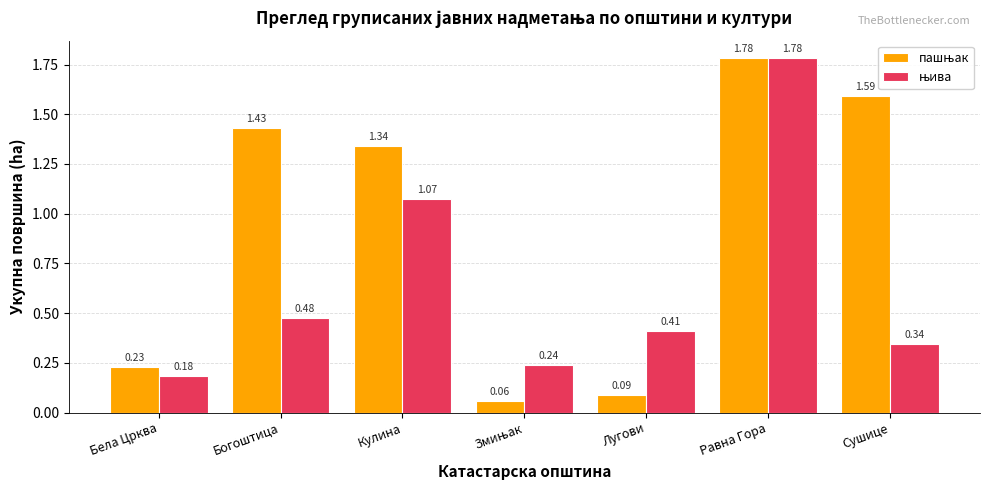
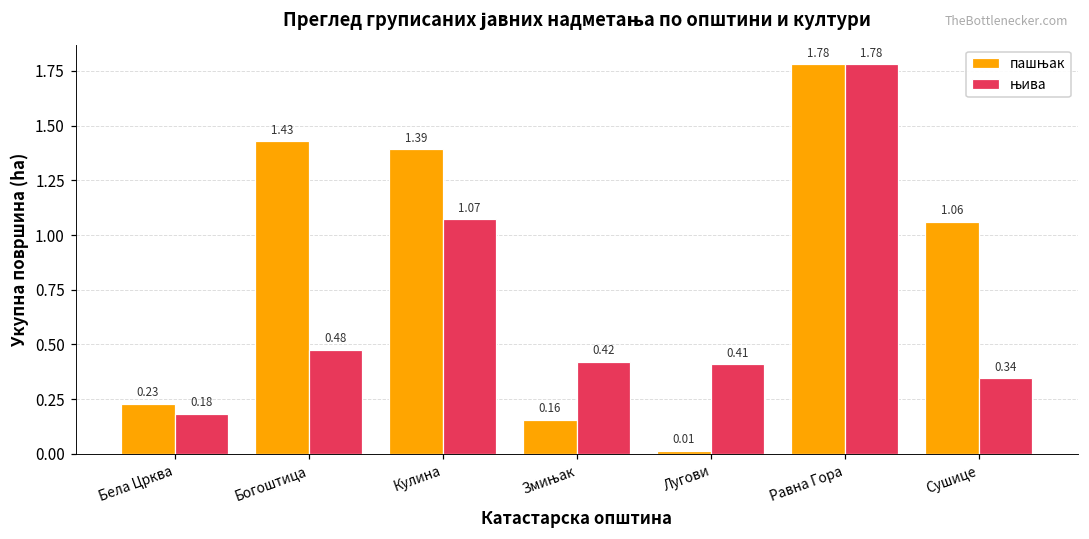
пашњак, Кулина: 1.34 -> 1.39
пашњак, Змињак: 0.06 -> 0.16
њива, Змињак: 0.24 -> 0.42
пашњак, Лугови: 0.09 -> 0.01
пашњак, Сушице: 1.59 -> 1.06
